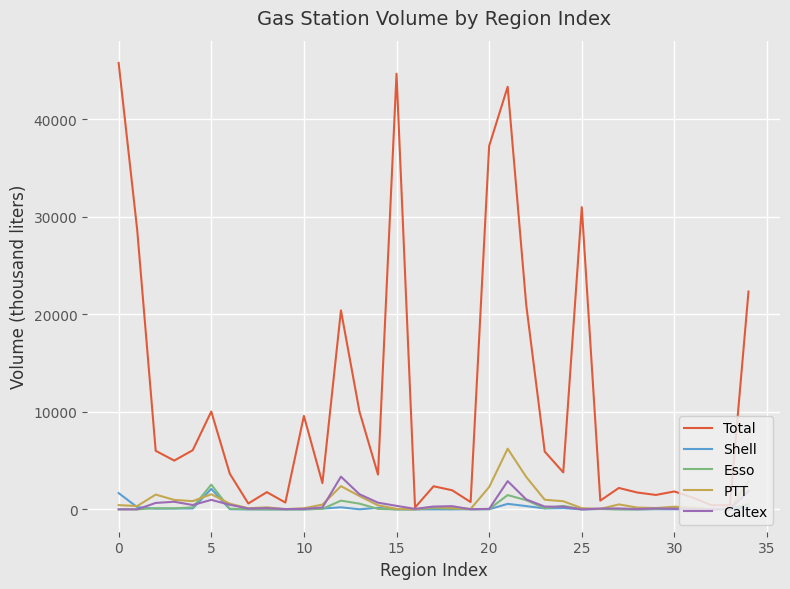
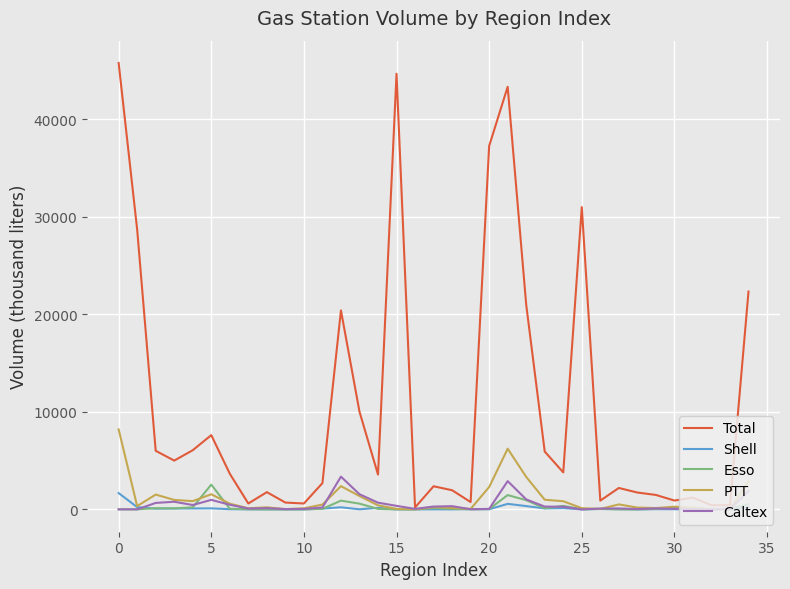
PTT, 0: 0 -> 8000
Total, 5: 10000 -> 8000
Shell, 5: 2000 -> 0
Total, 10: 10000 -> 1000
Total, 30: 2000 -> 1000
